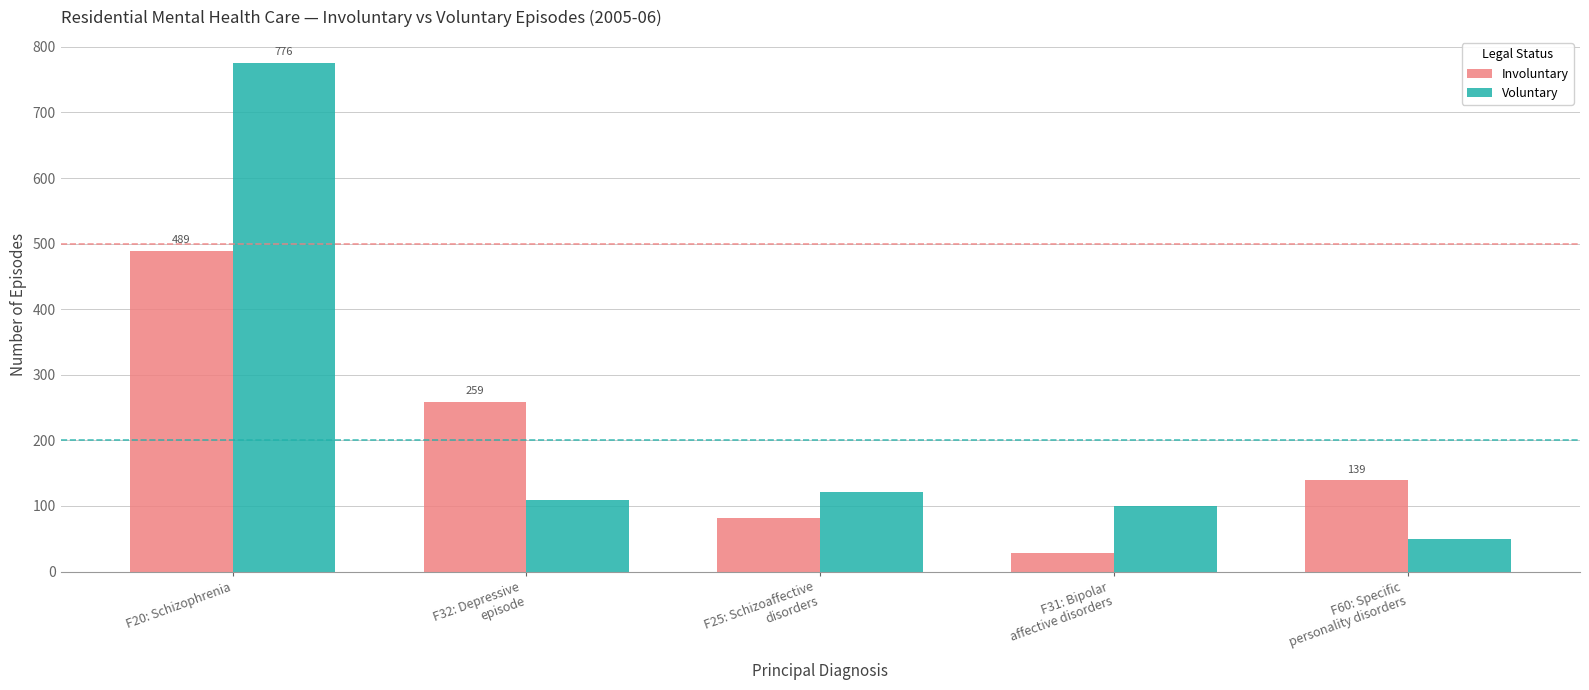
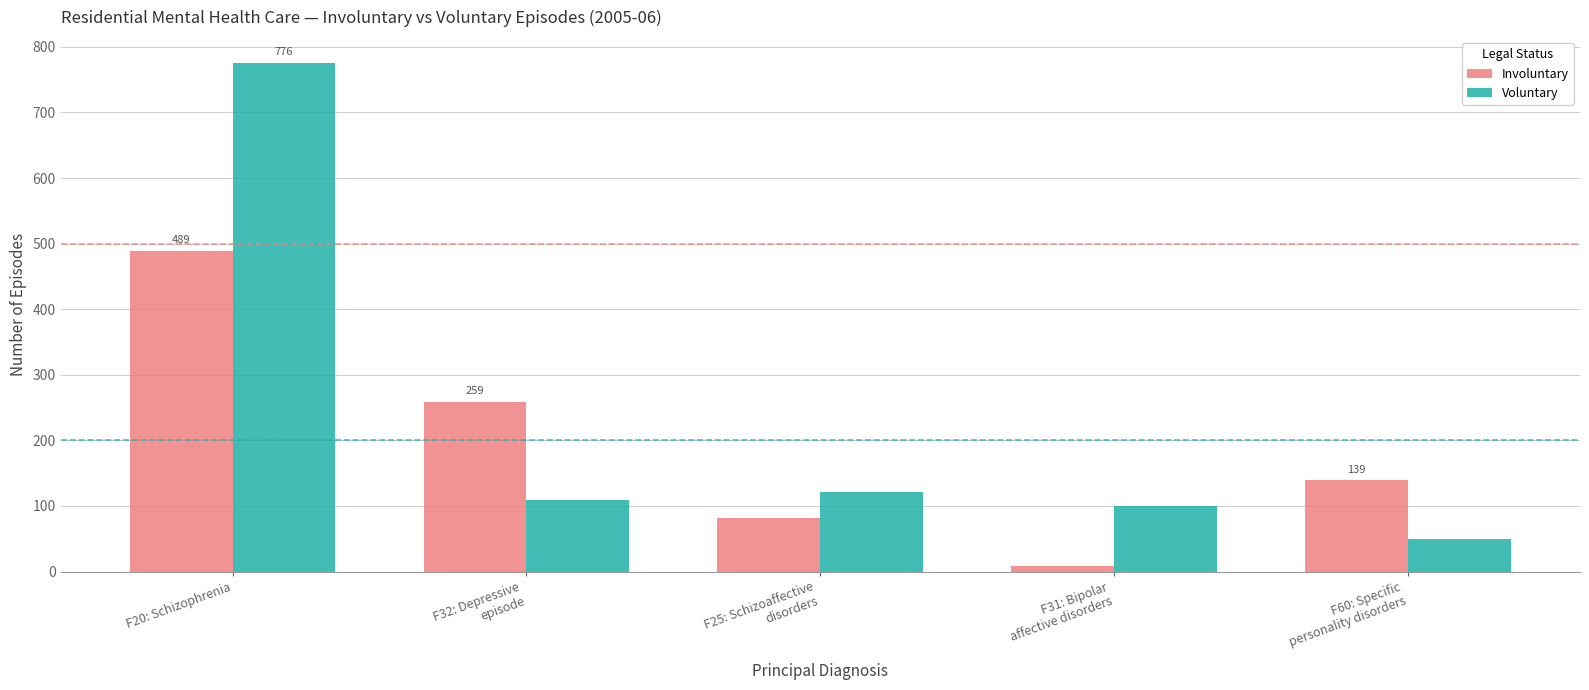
Involuntary, F31: Bipolar affective disorders: 30 -> 10
